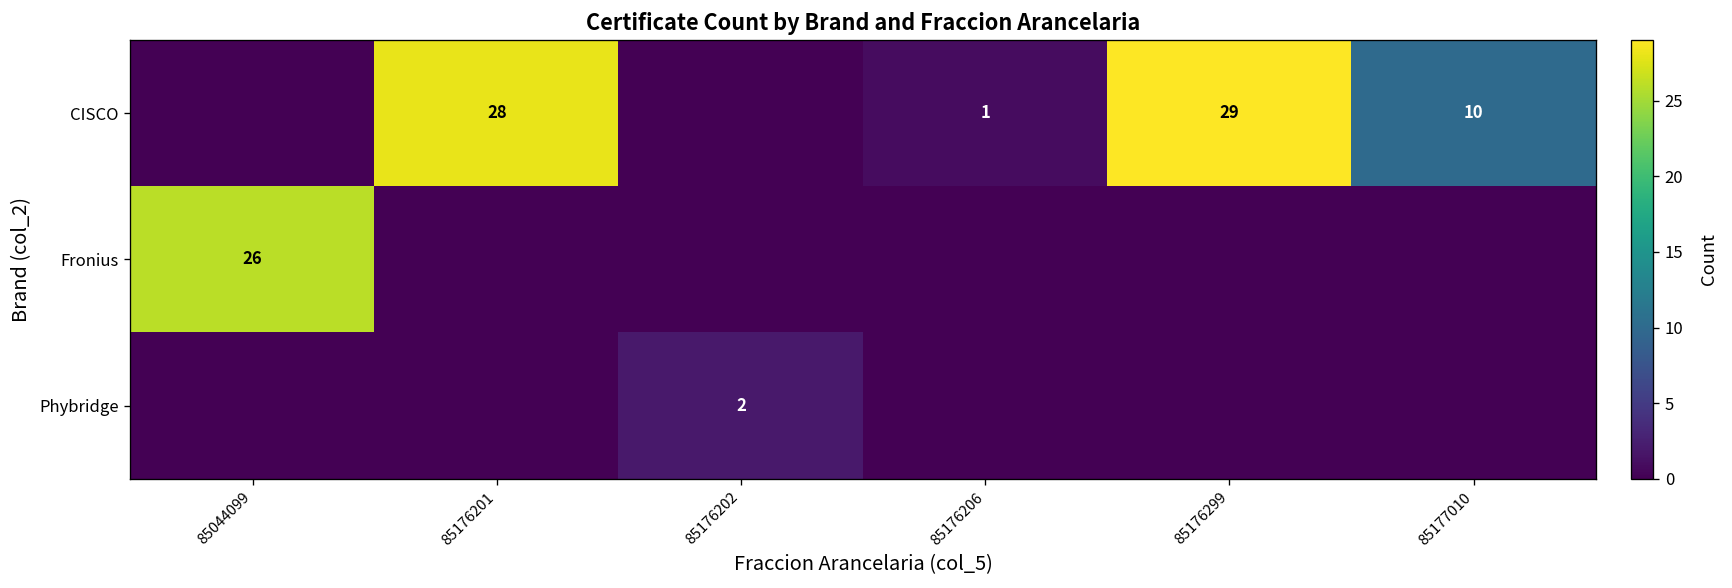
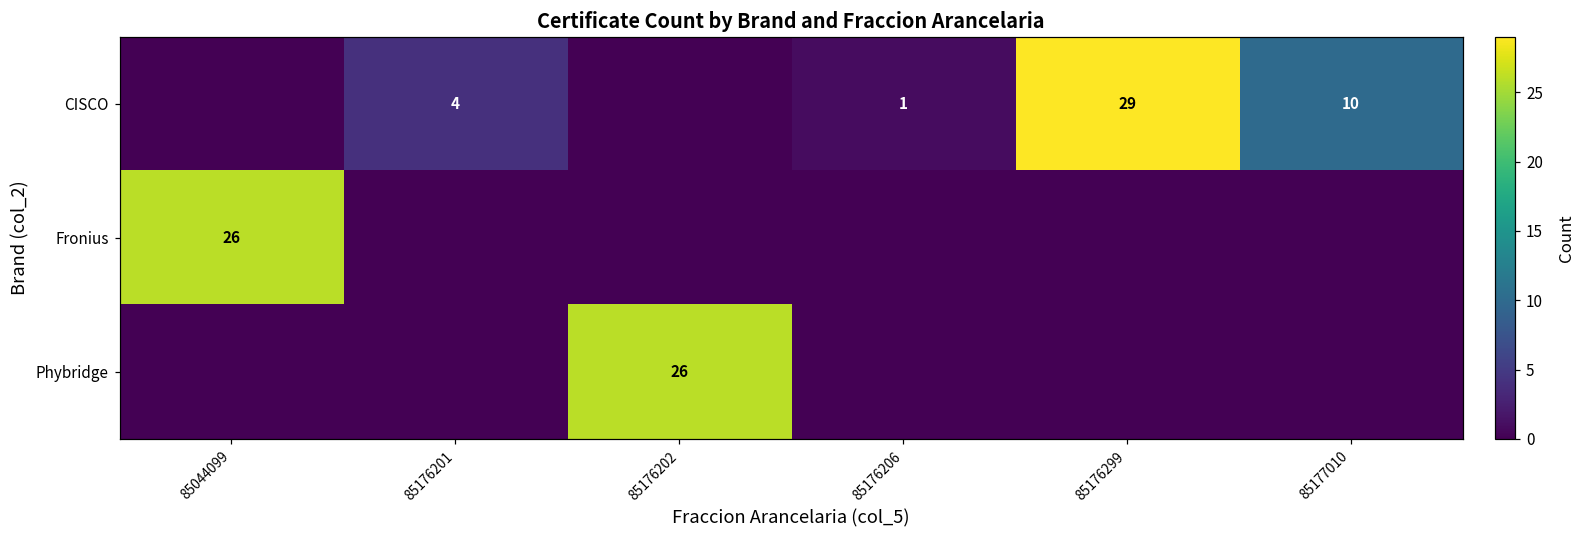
CISCO, 85176201: 28 -> 4
Phybridge, 85176202: 2 -> 26
